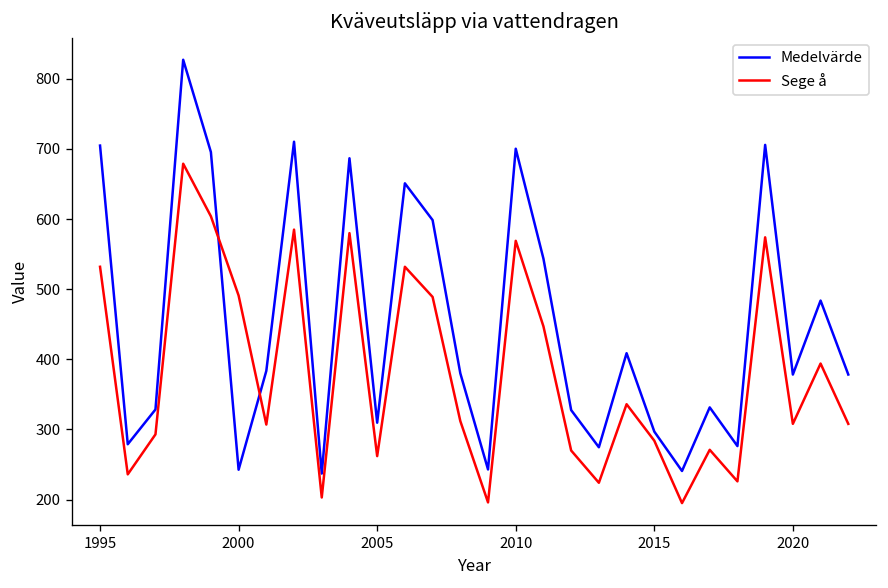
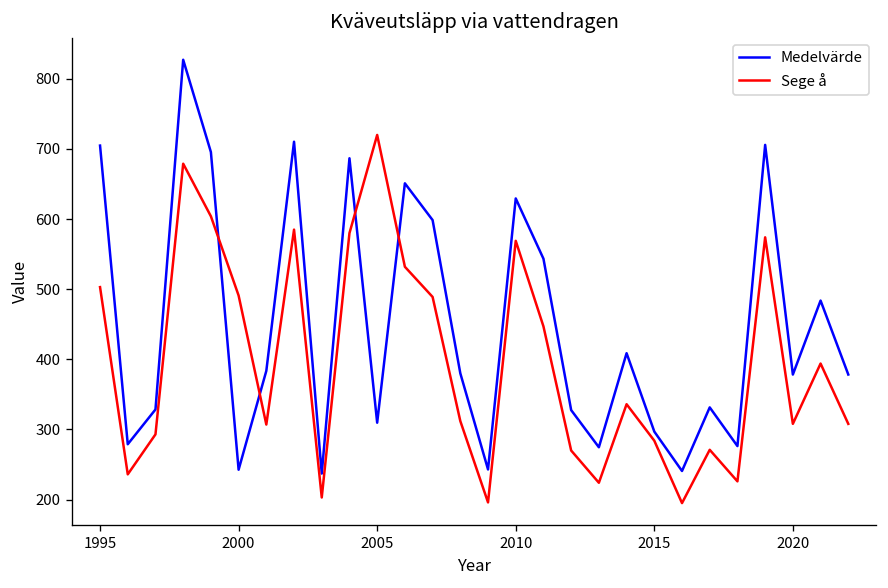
Sege å, 1995: 530 -> 500
Sege å, 2005: 260 -> 720
Medelvärde, 2010: 700 -> 630
